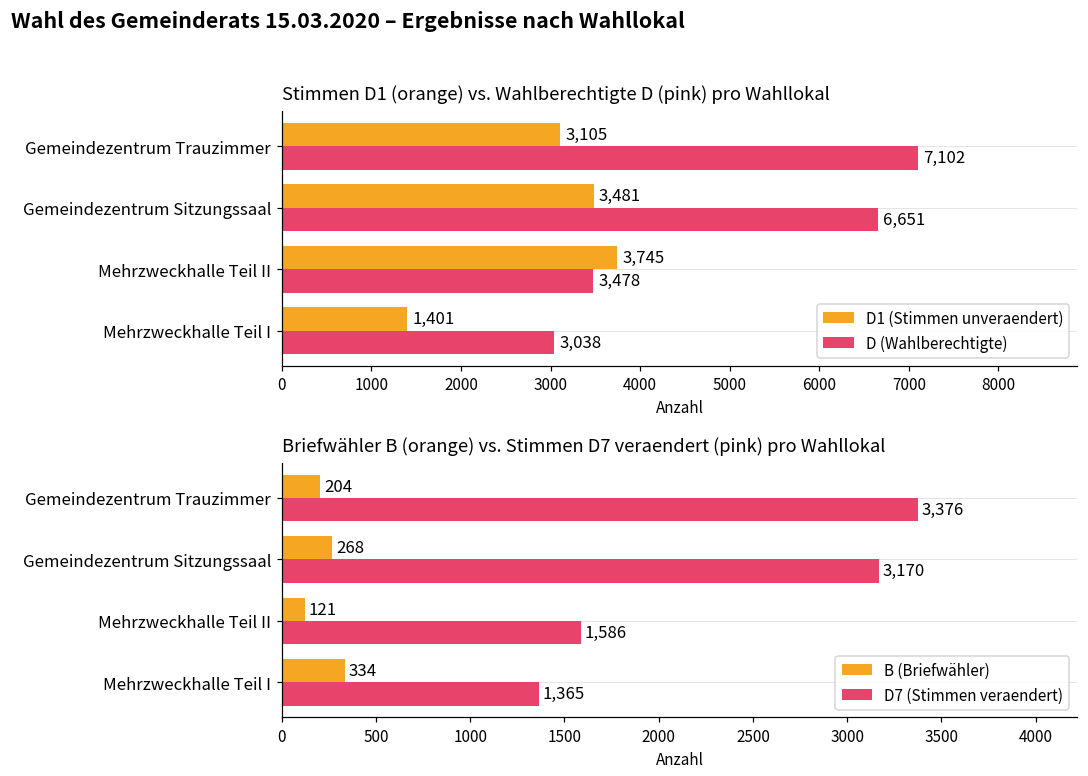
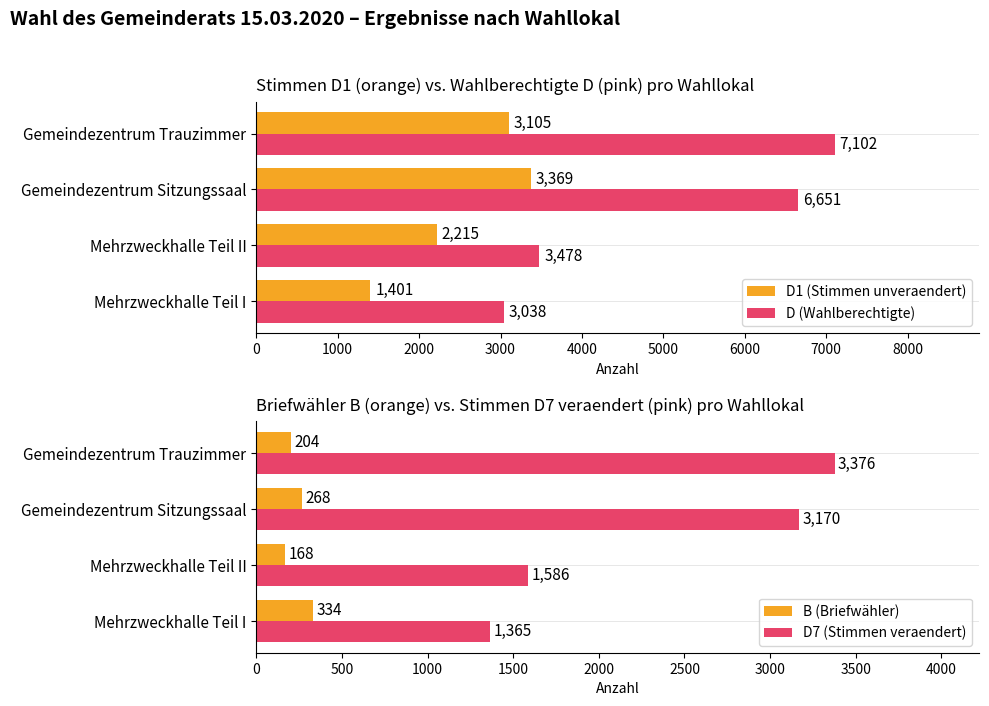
Stimmen D1 (orange) vs. Wahlberechtigte D (pink) pro Wahllokal, D1 (Stimmen unveraendert), Gemeindezentrum Sitzungssaal: 3,481 -> 3,369
Stimmen D1 (orange) vs. Wahlberechtigte D (pink) pro Wahllokal, D1 (Stimmen unveraendert), Mehrzweckhalle Teil II: 3,745 -> 2,215
Briefwähler B (orange) vs. Stimmen D7 veraendert (pink) pro Wahllokal, B (Briefwähler), Mehrzweckhalle Teil II: 121 -> 168
